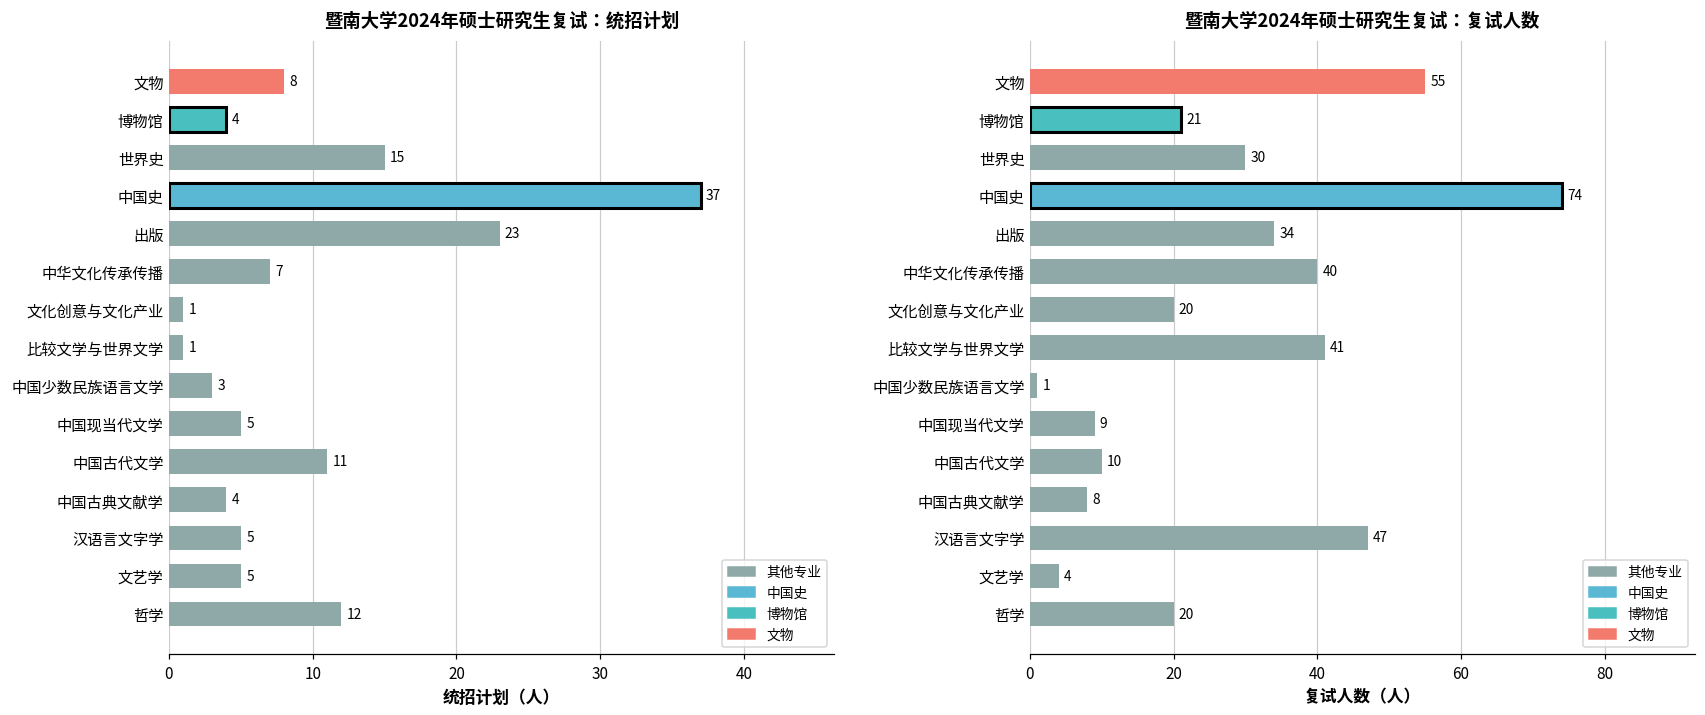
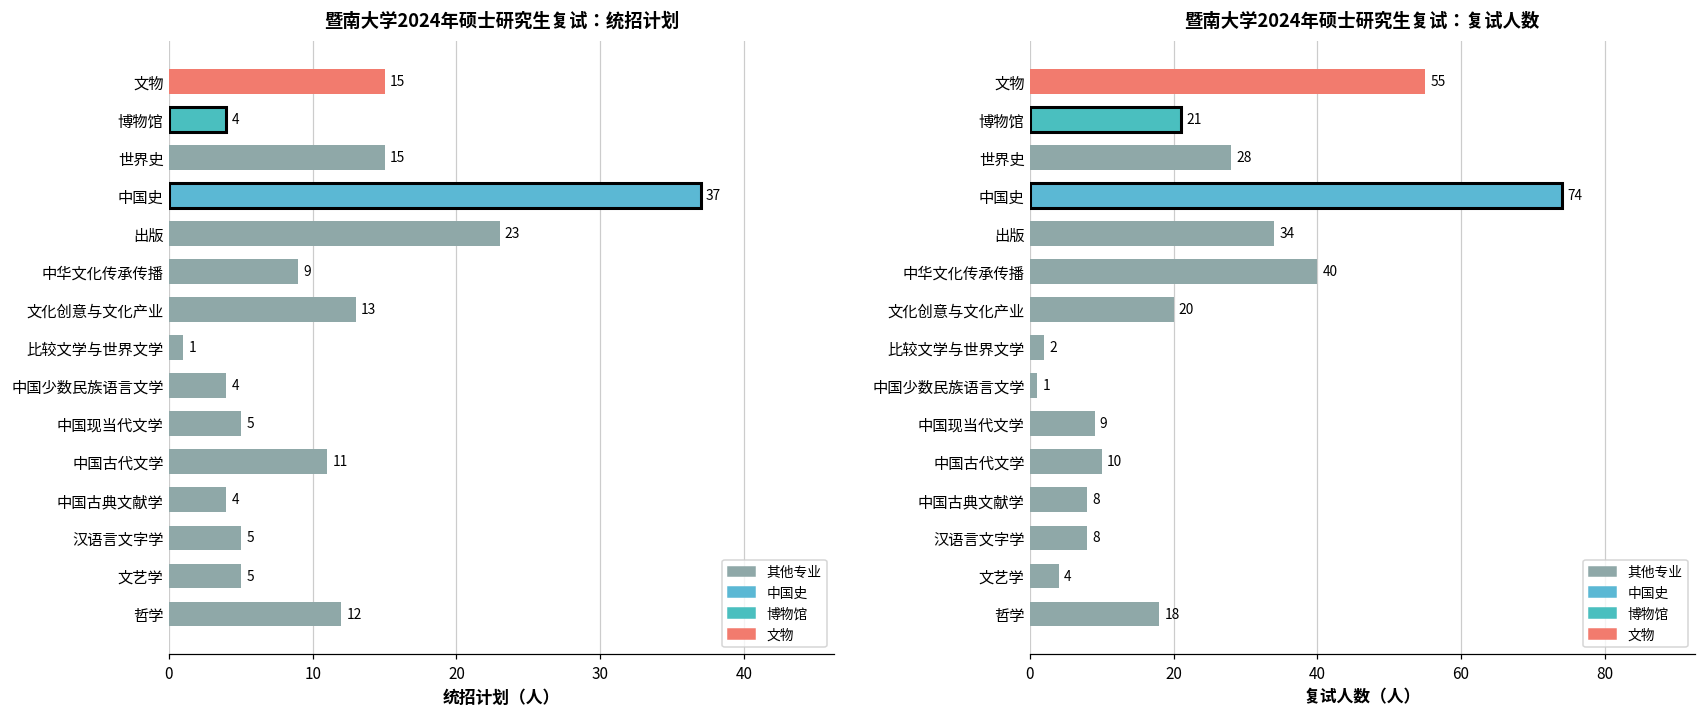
暨南大学2024年硕士研究生复试：统招计划, 文物: 8 -> 15
暨南大学2024年硕士研究生复试：统招计划, 中华文化传承传播: 7 -> 9
暨南大学2024年硕士研究生复试：统招计划, 文化创意与文化产业: 1 -> 13
暨南大学2024年硕士研究生复试：统招计划, 中国少数民族语言文学: 3 -> 4
暨南大学2024年硕士研究生复试：复试人数, 世界史: 30 -> 28
暨南大学2024年硕士研究生复试：复试人数, 比较文学与世界文学: 41 -> 2
暨南大学2024年硕士研究生复试：复试人数, 汉语言文字学: 47 -> 8
暨南大学2024年硕士研究生复试：复试人数, 哲学: 20 -> 18
